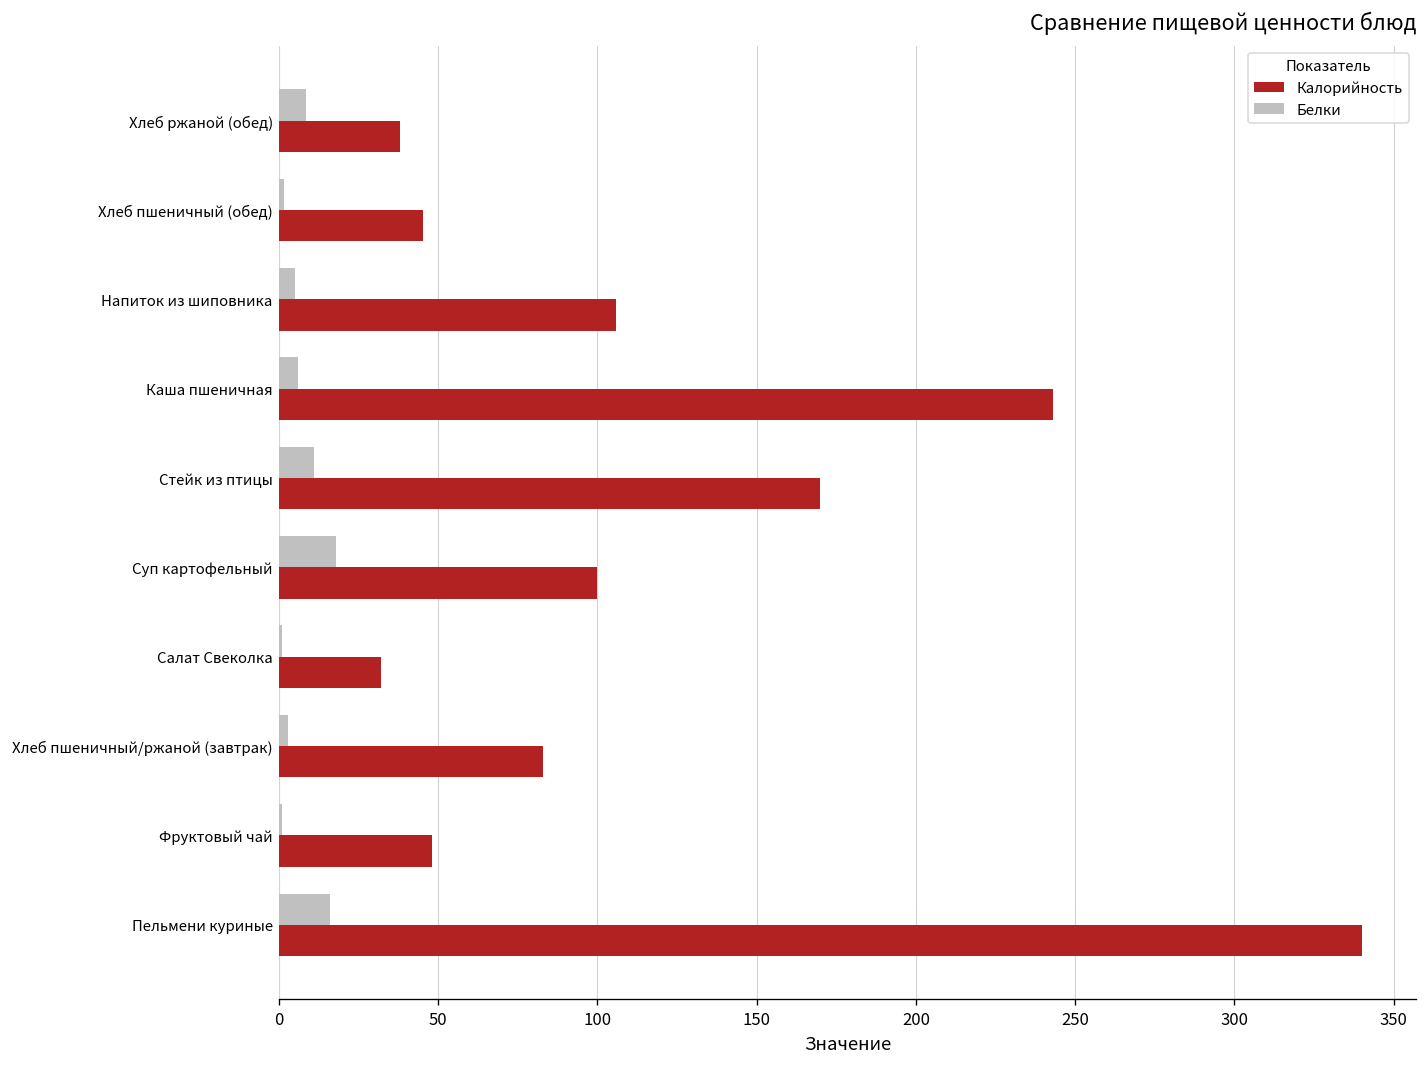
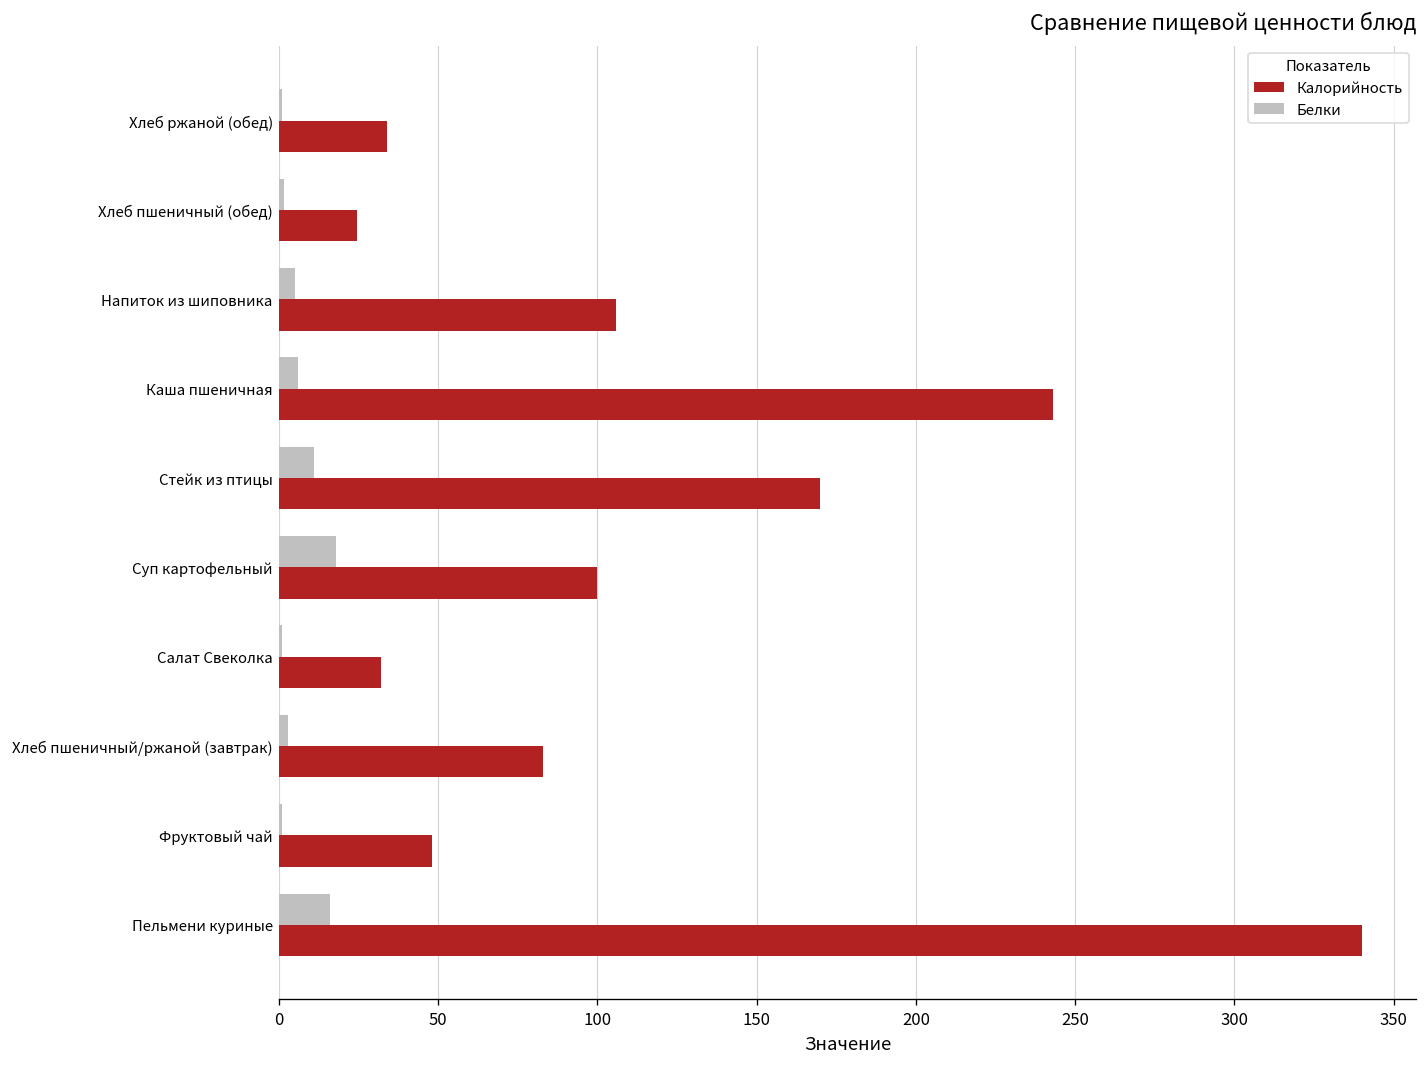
Белки, Хлеб ржаной (обед): 8 -> 1
Калорийность, Хлеб ржаной (обед): 38 -> 34
Калорийность, Хлеб пшеничный (обед): 45 -> 25
